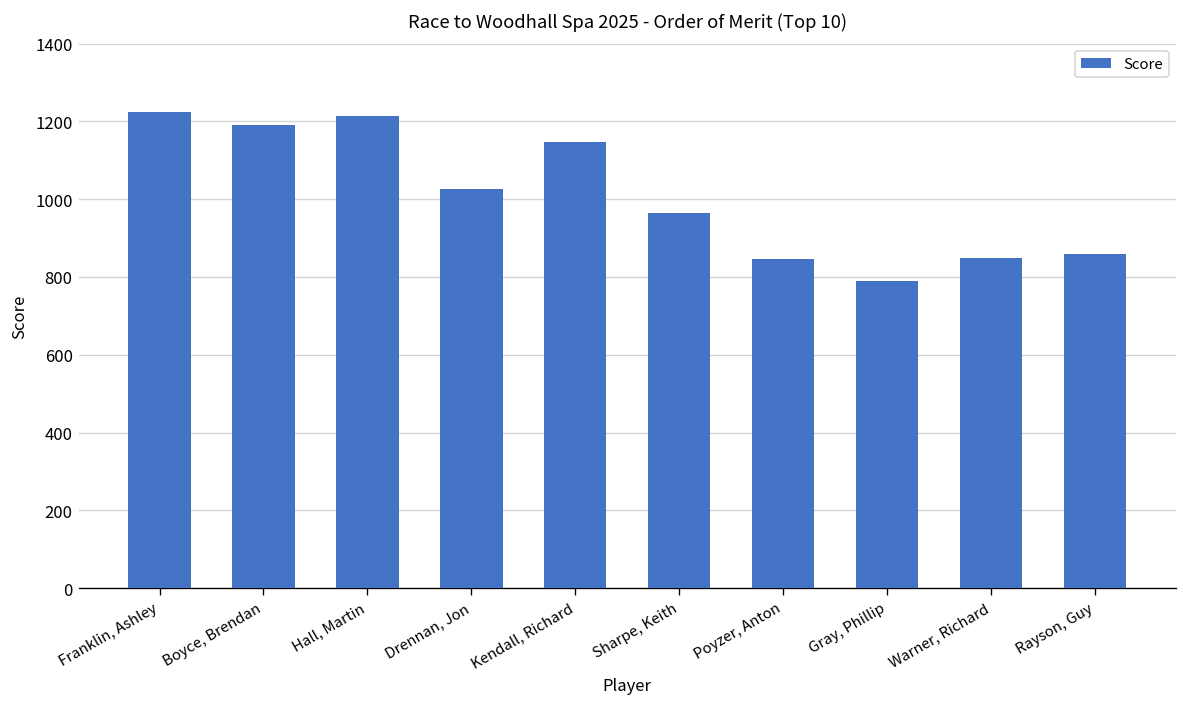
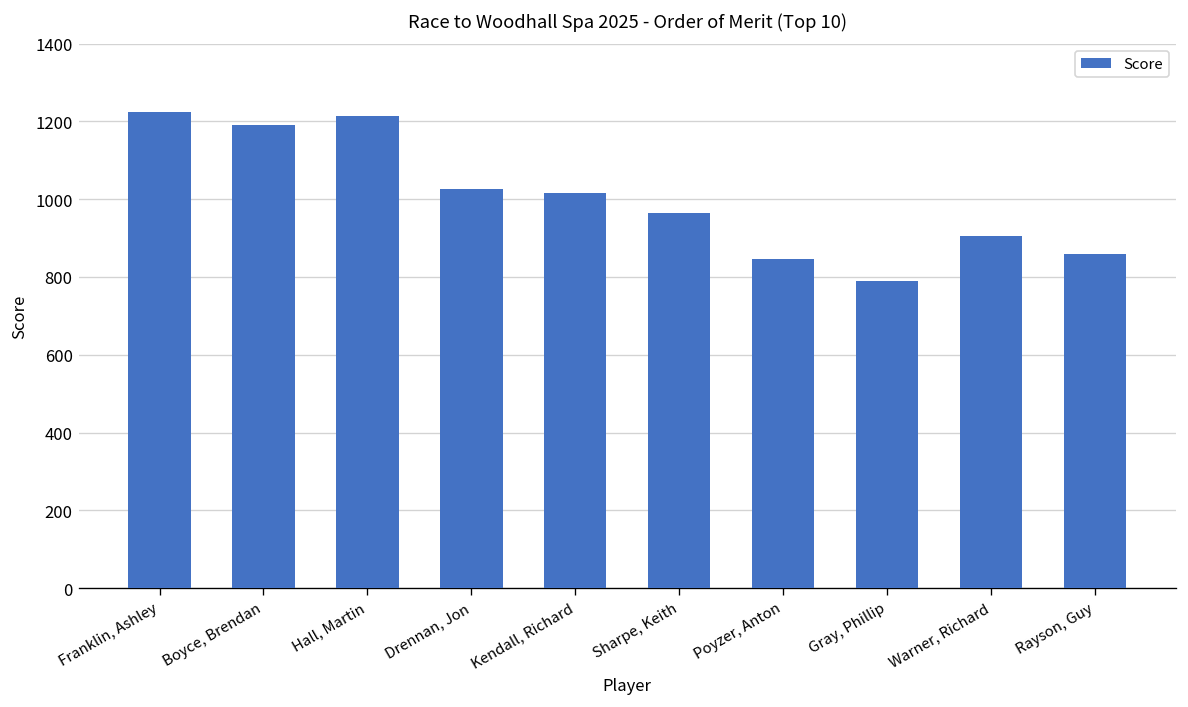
Kendall, Richard: 1150 -> 1020
Warner, Richard: 850 -> 910
